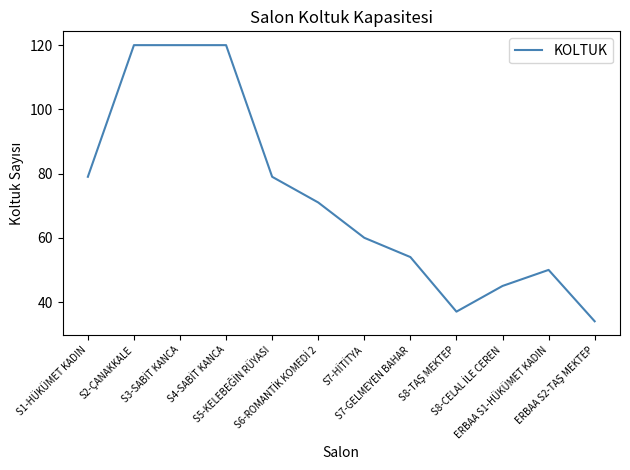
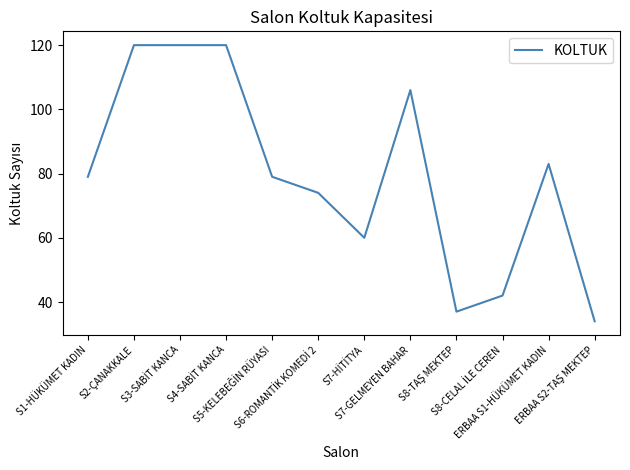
S6-ROMANTİK KOMEDİ 2: 71 -> 74
S7-GELMEYEN BAHAR: 54 -> 106
S8-CELAL İLE CEREN: 45 -> 42
ERBAA S1-HÜKÜMET KADIN: 50 -> 83
